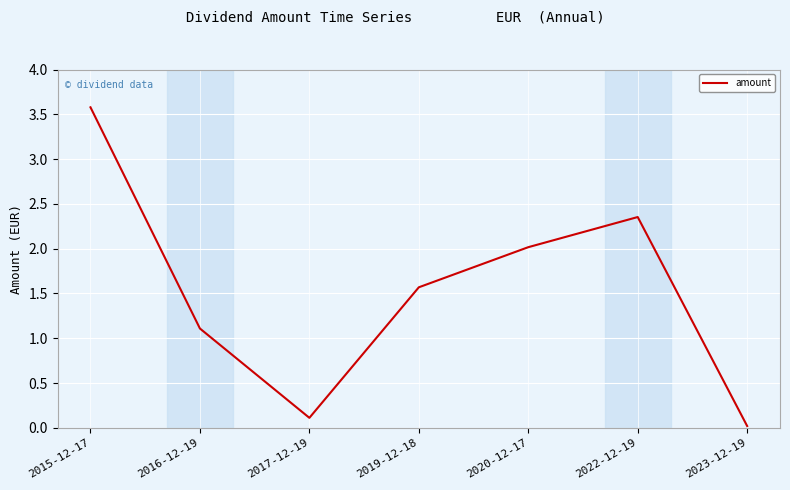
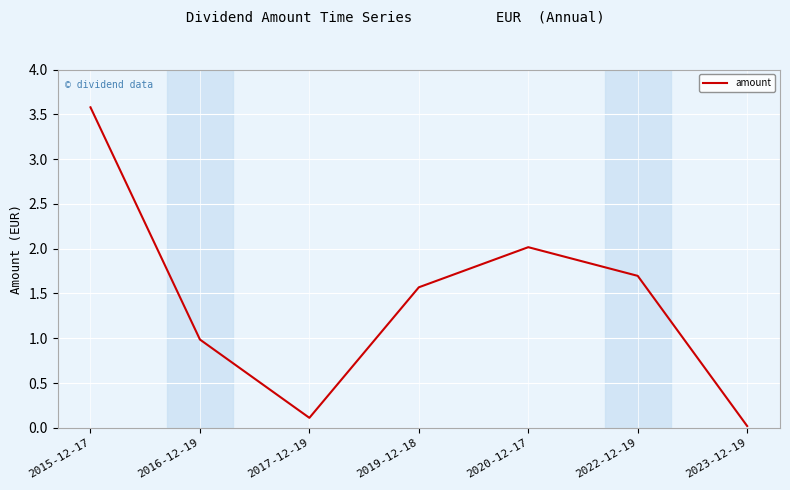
2016-12-19: 1.1 -> 1.0
2022-12-19: 2.4 -> 1.7
